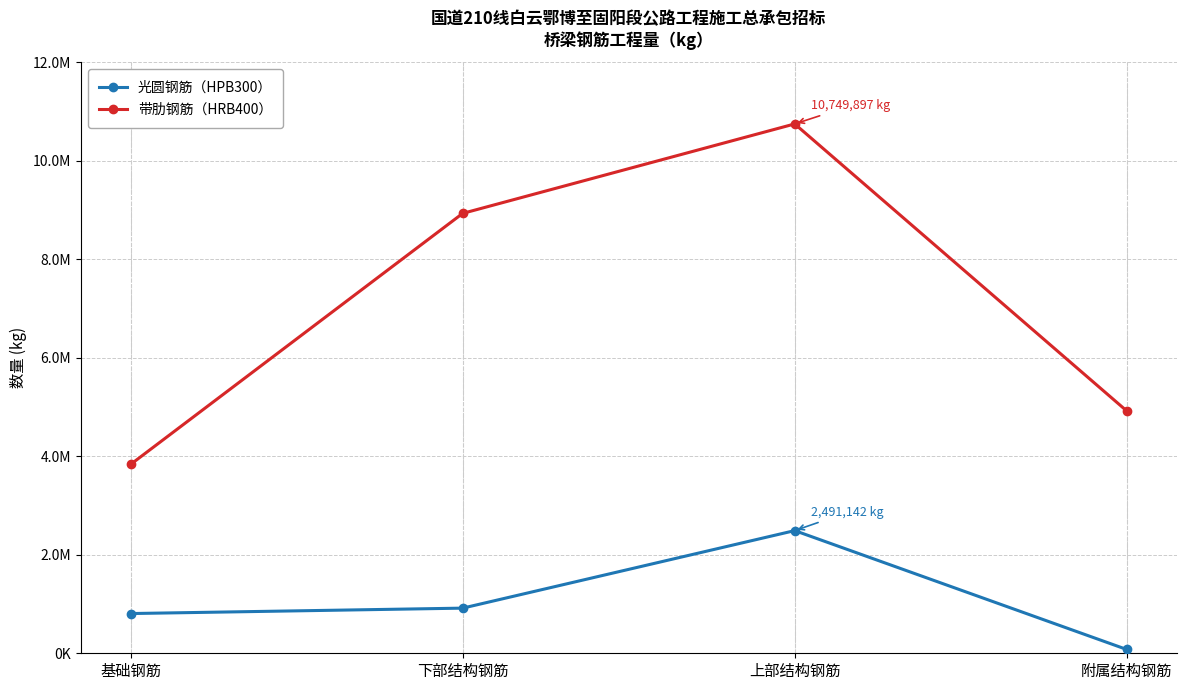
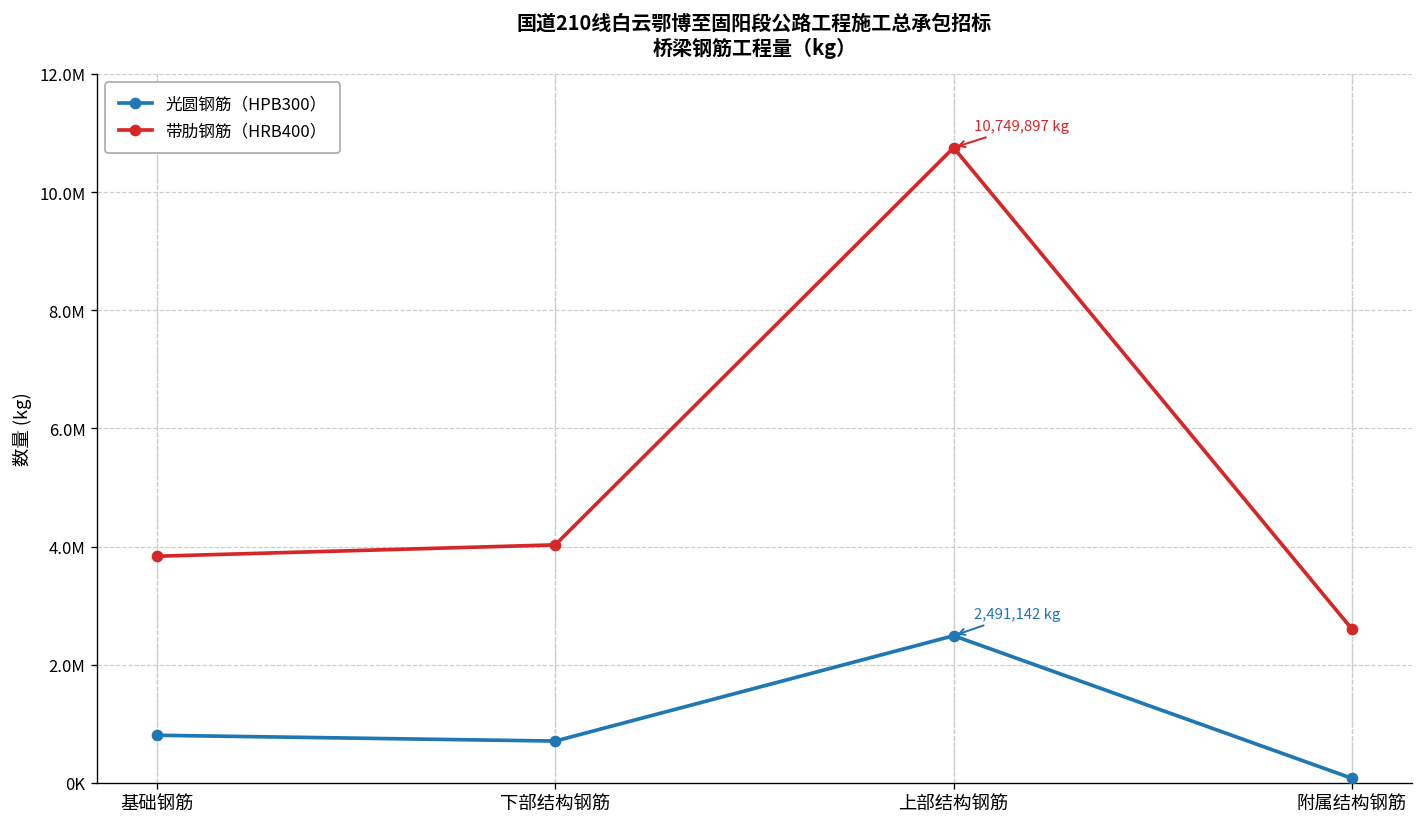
光圆钢筋（HPB300）, 下部结构钢筋: 900000 -> 700000
带肋钢筋（HRB400）, 下部结构钢筋: 8900000 -> 4000000
带肋钢筋（HRB400）, 附属结构钢筋: 4900000 -> 2600000
